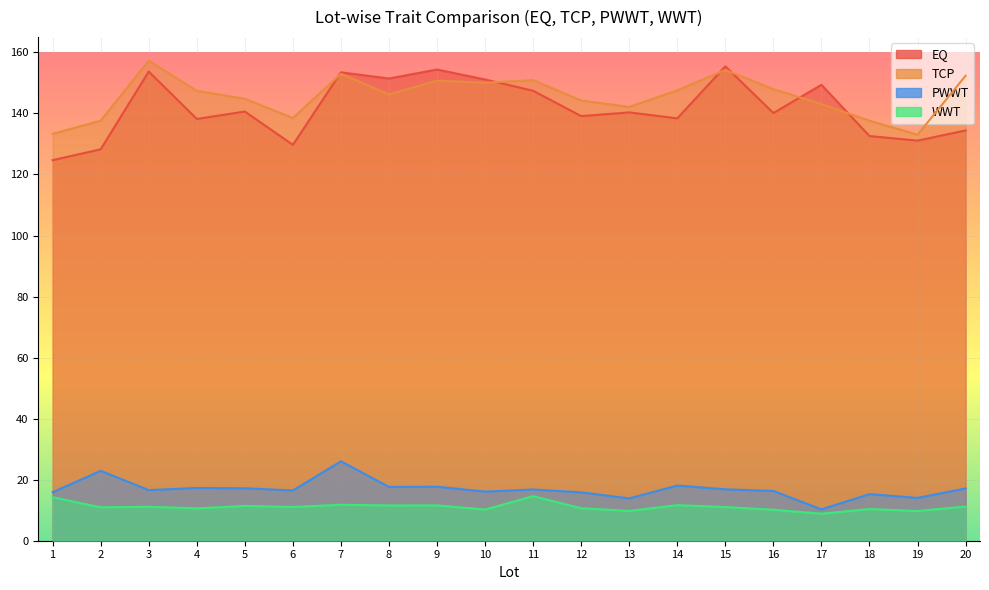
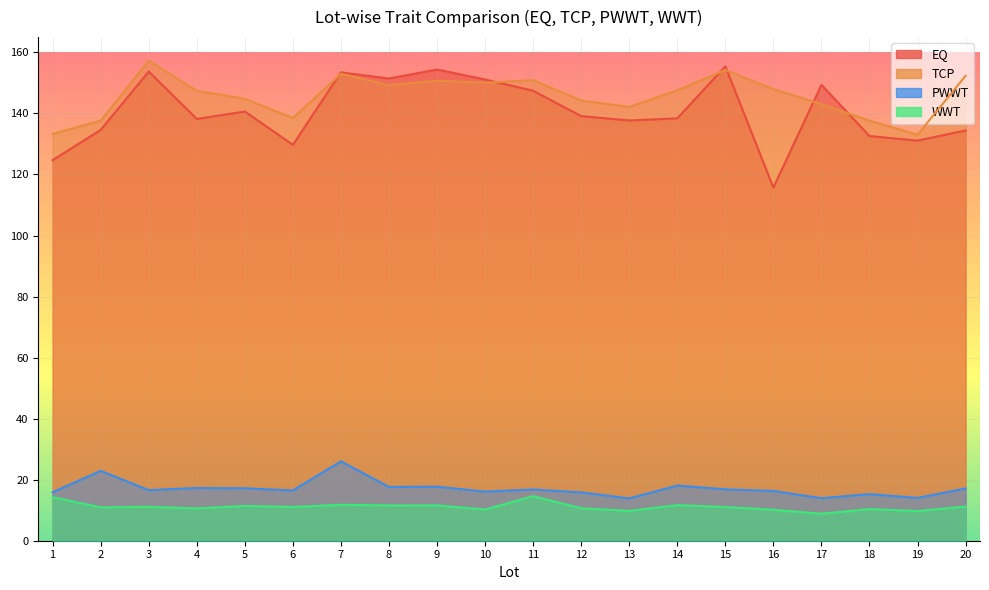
EQ, 2: 128 -> 135
TCP, 8: 146 -> 149
EQ, 13: 140 -> 138
EQ, 16: 140 -> 116
PWWT, 17: 10 -> 14
